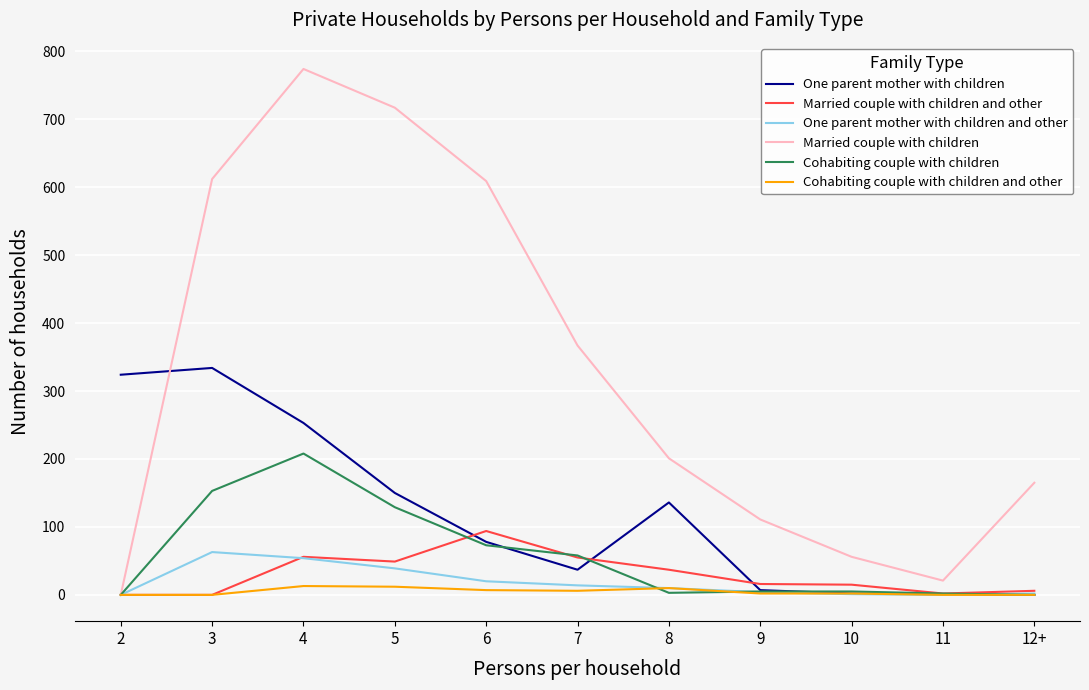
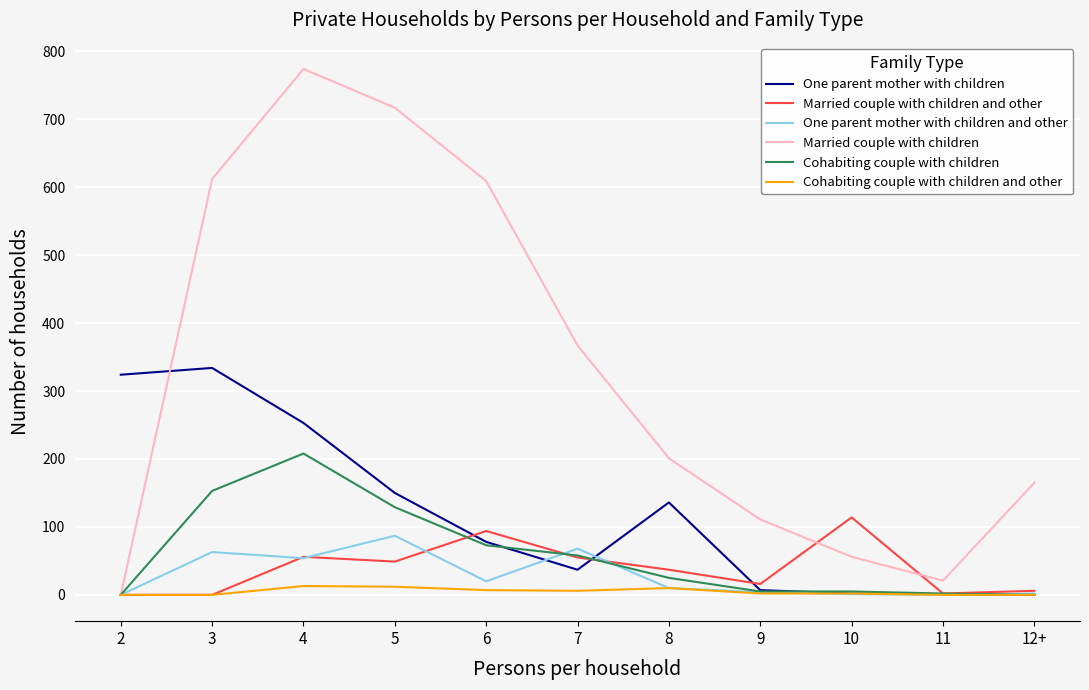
One parent mother with children and other, 5: 40 -> 90
One parent mother with children and other, 7: 10 -> 70
Cohabiting couple with children, 8: 0 -> 30
Married couple with children and other, 10: 20 -> 110
